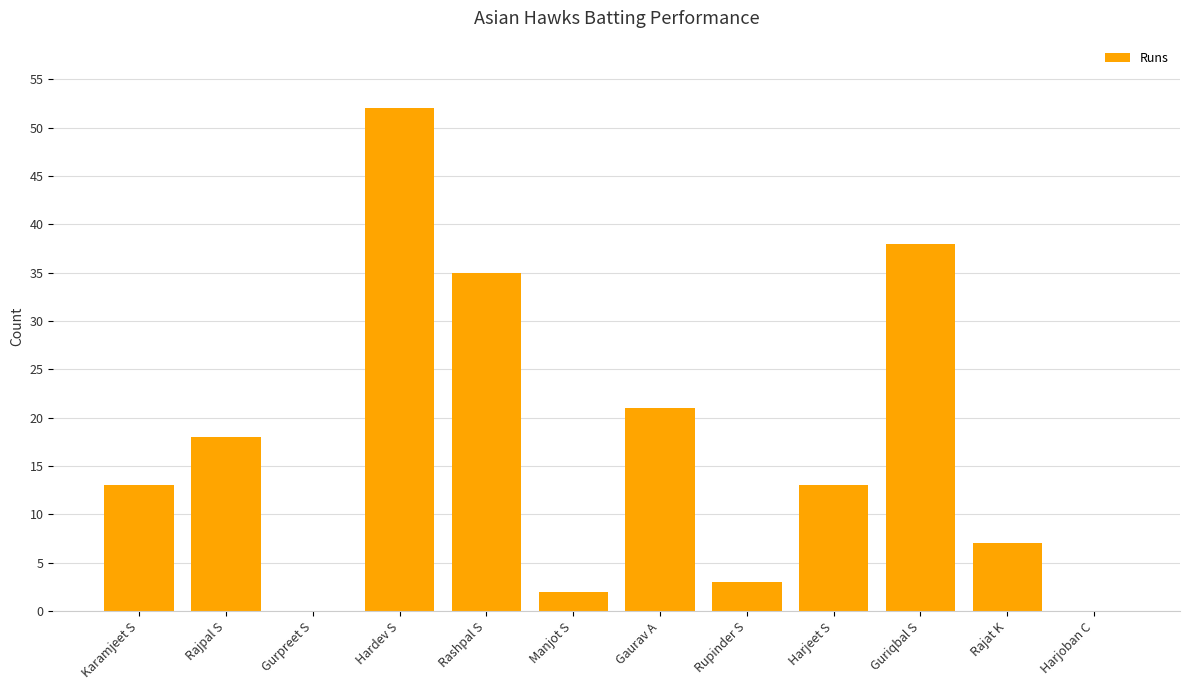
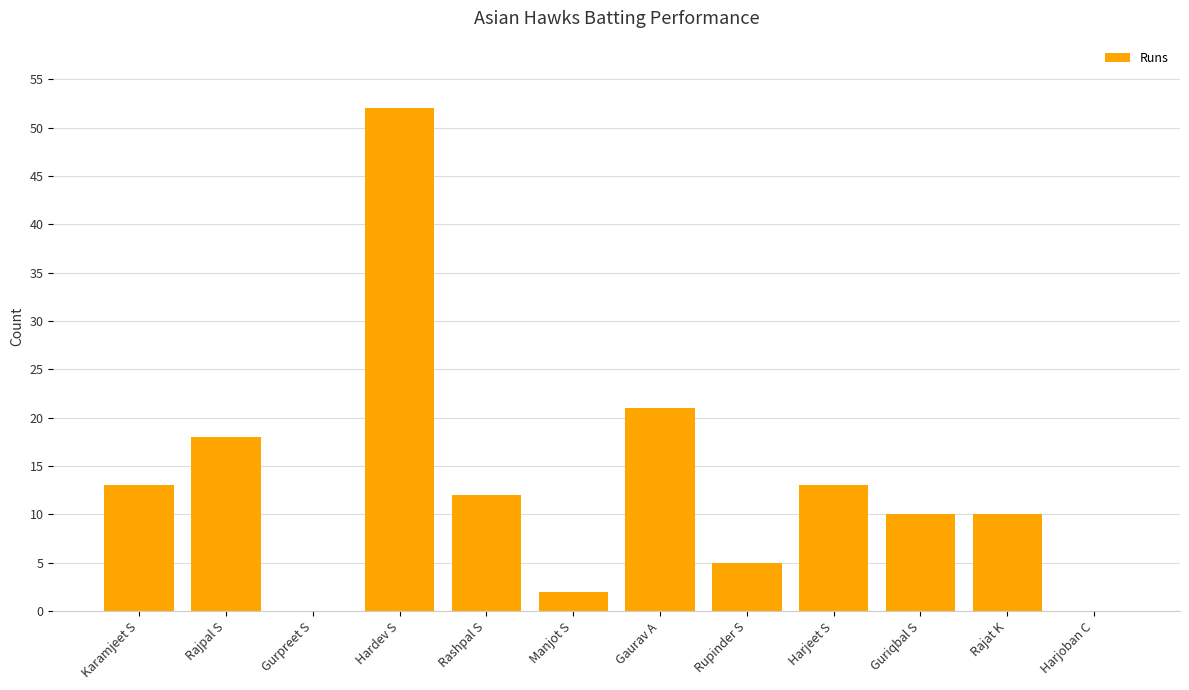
Rashpal S: 35 -> 12
Rupinder S: 3 -> 5
Guriqbal S: 38 -> 10
Rajat K: 7 -> 10
